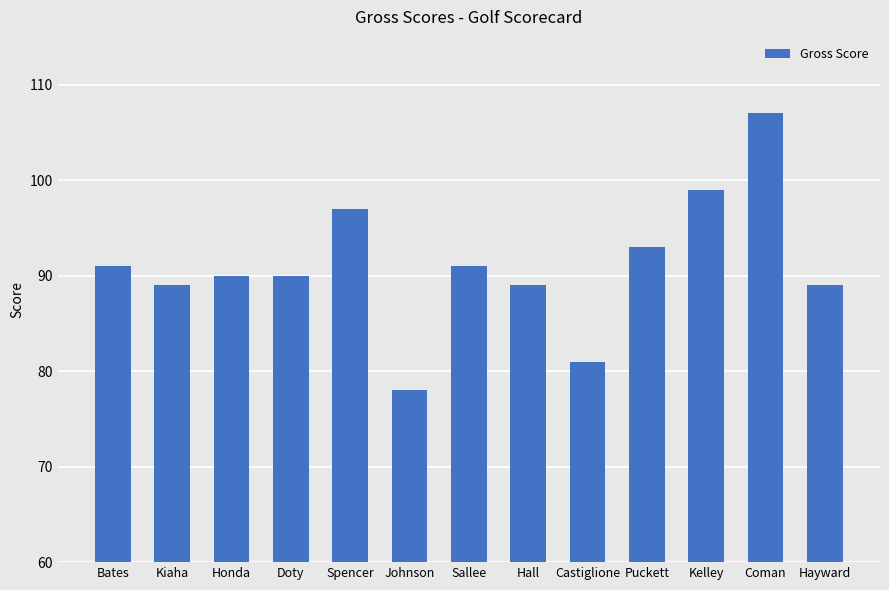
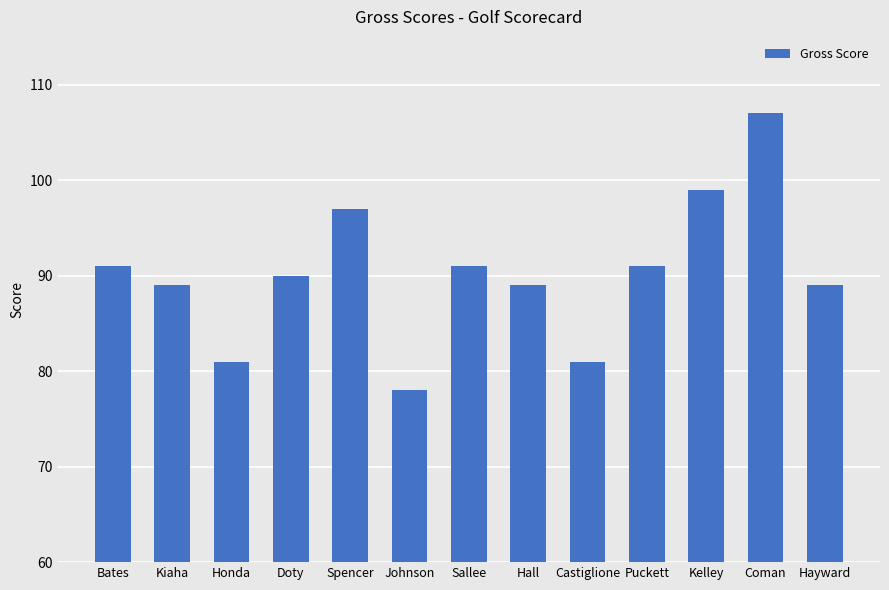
Honda: 90 -> 81
Puckett: 93 -> 91
